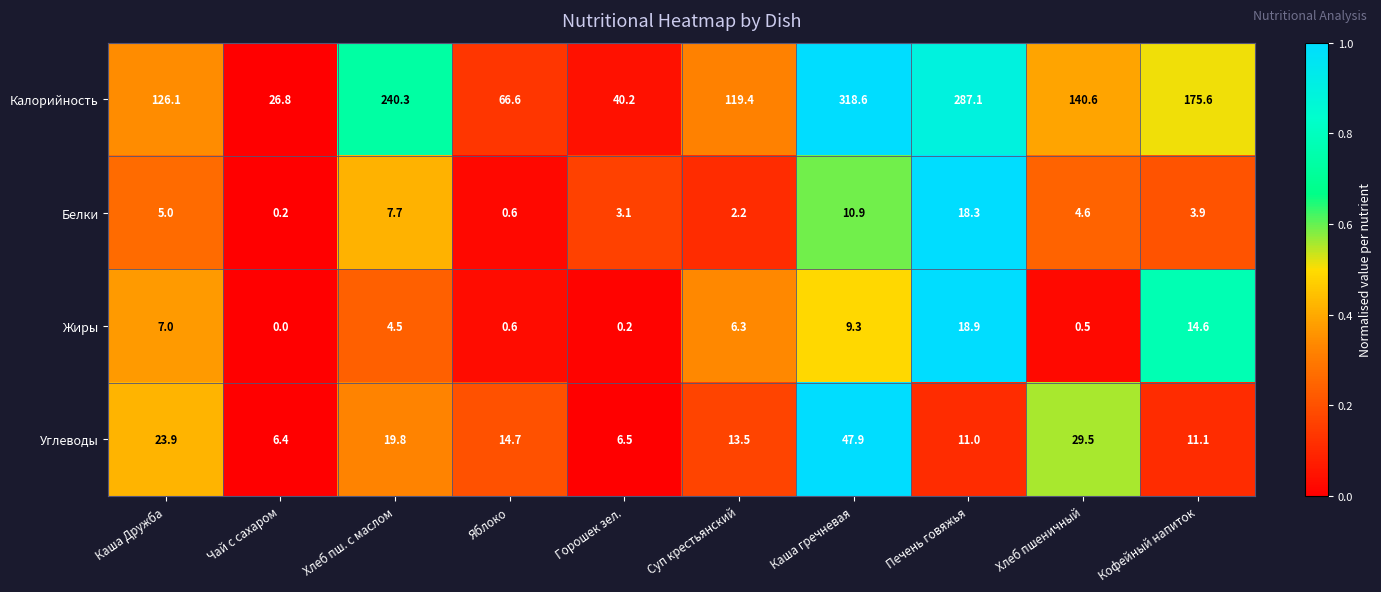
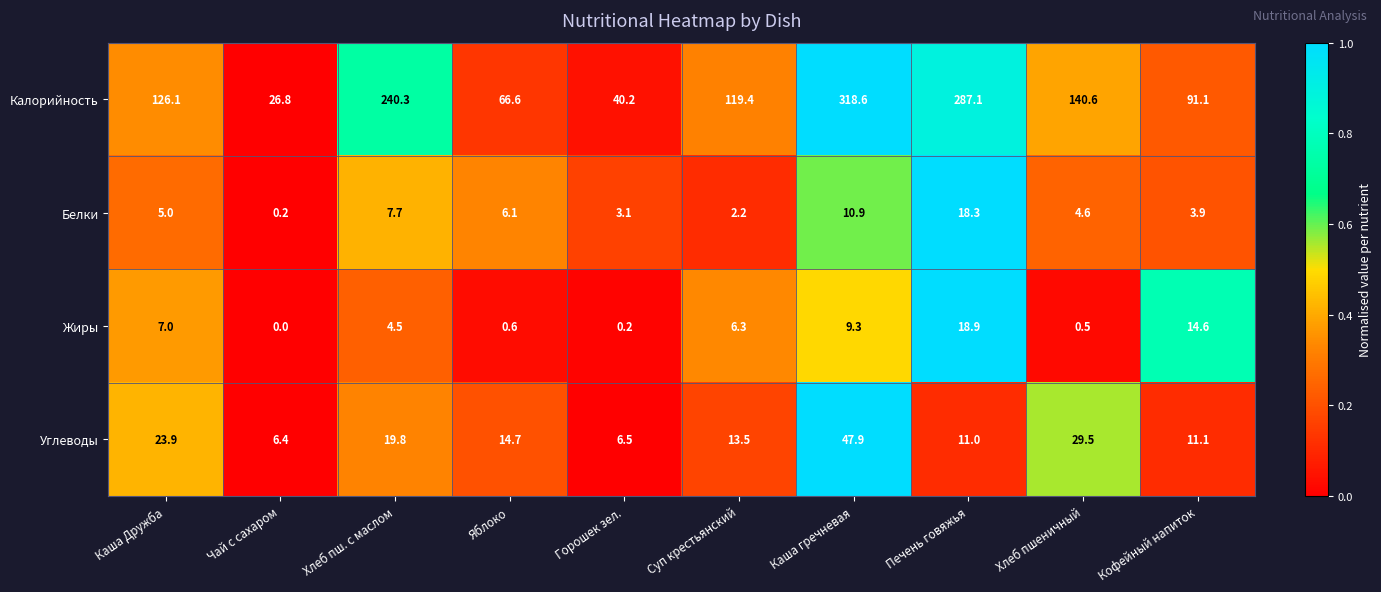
Калорийность, Кофейный напиток: 175.6 -> 91.1
Белки, Яблоко: 0.6 -> 6.1
